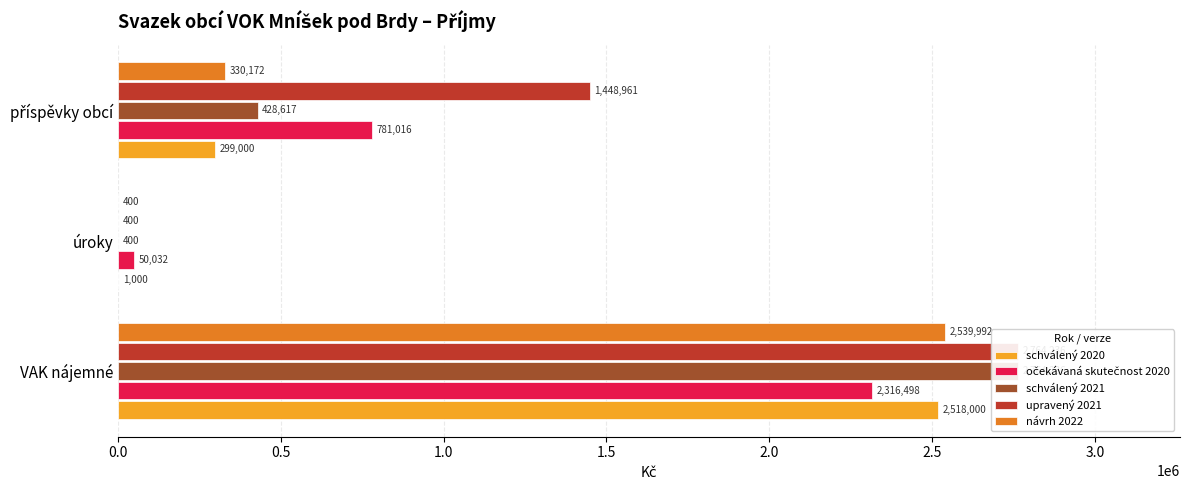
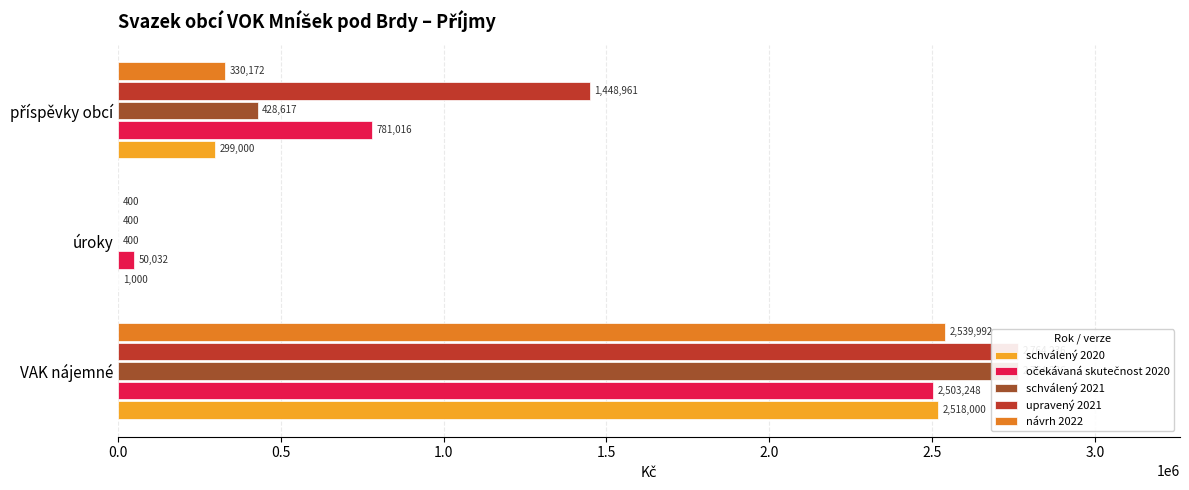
očekávaná skutečnost 2020, VAK nájemné: 2,316,498 -> 2,503,248
